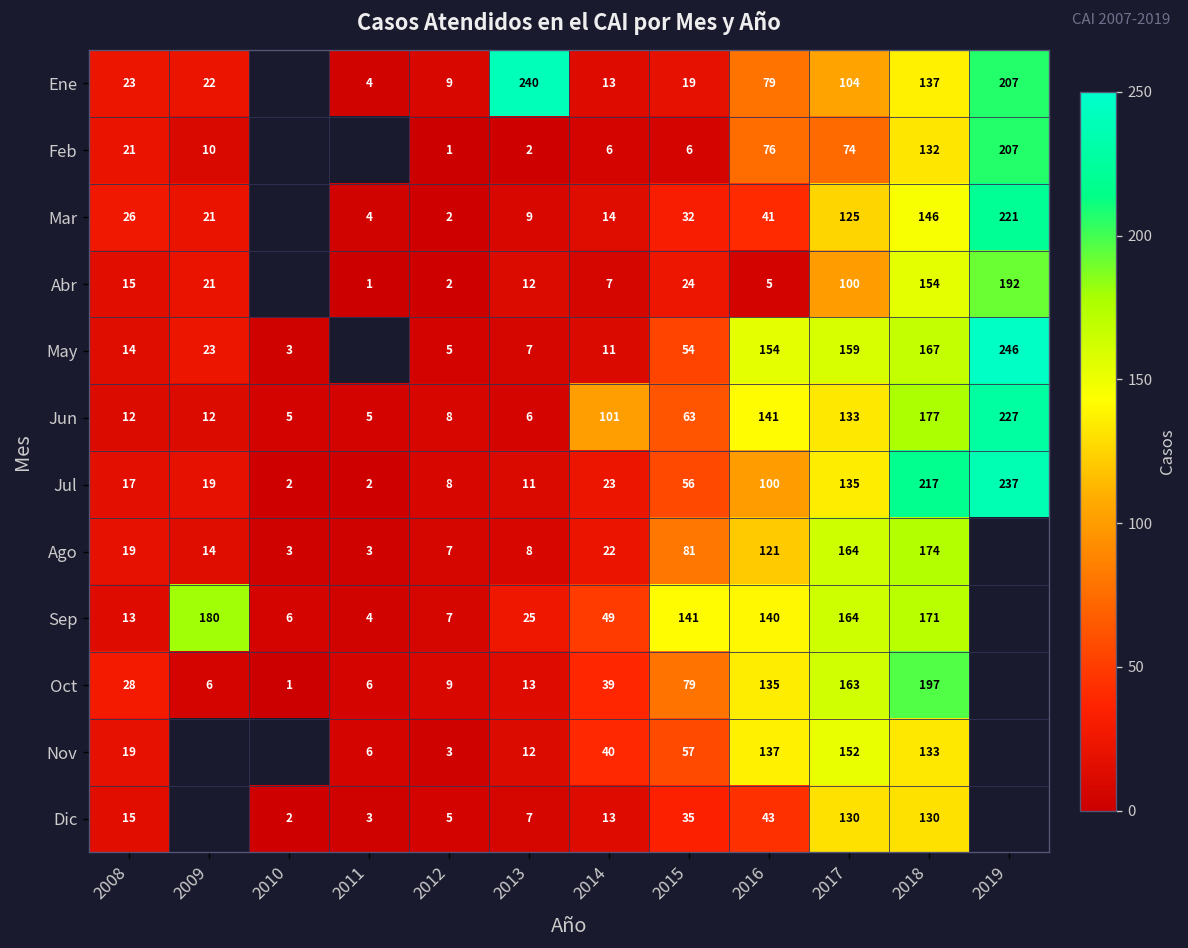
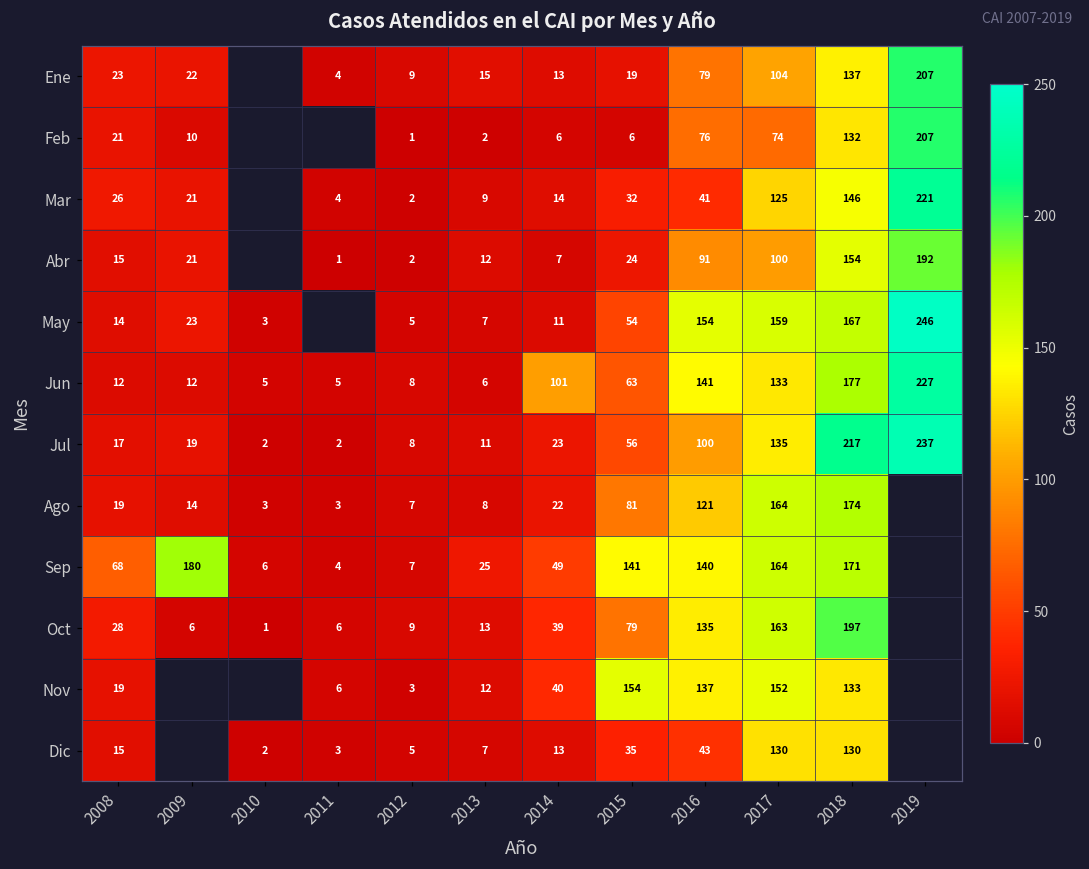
Ene, 2013: 240 -> 15
Abr, 2016: 5 -> 91
Sep, 2008: 13 -> 68
Nov, 2015: 57 -> 154
